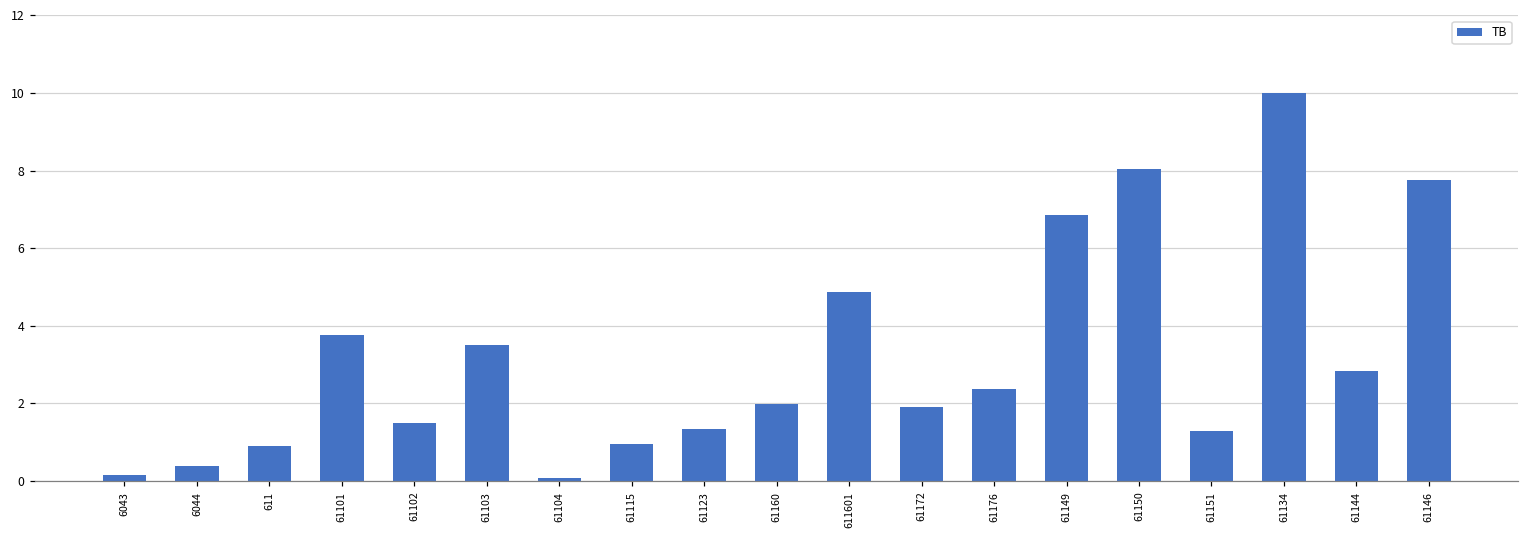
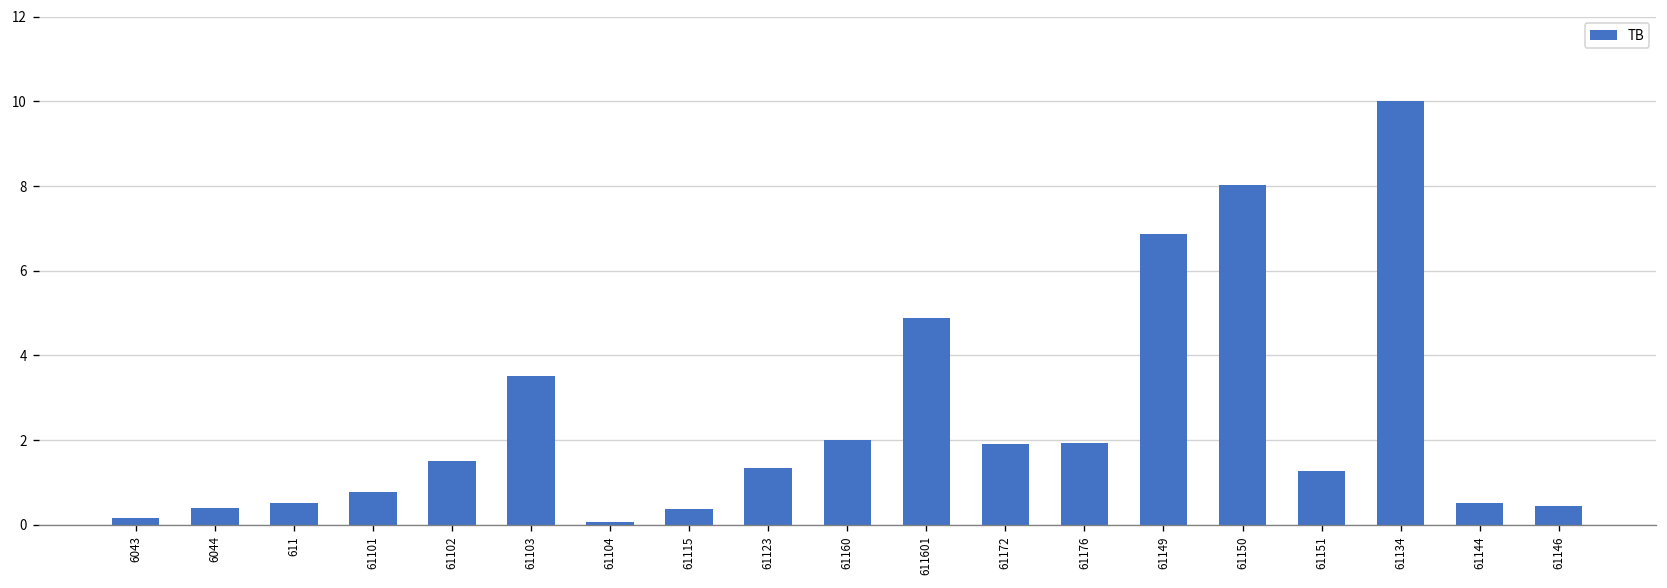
611: 0.9 -> 0.5
61101: 3.8 -> 0.8
61115: 1.0 -> 0.4
61176: 2.4 -> 1.9
61144: 2.8 -> 0.5
61146: 7.8 -> 0.4
